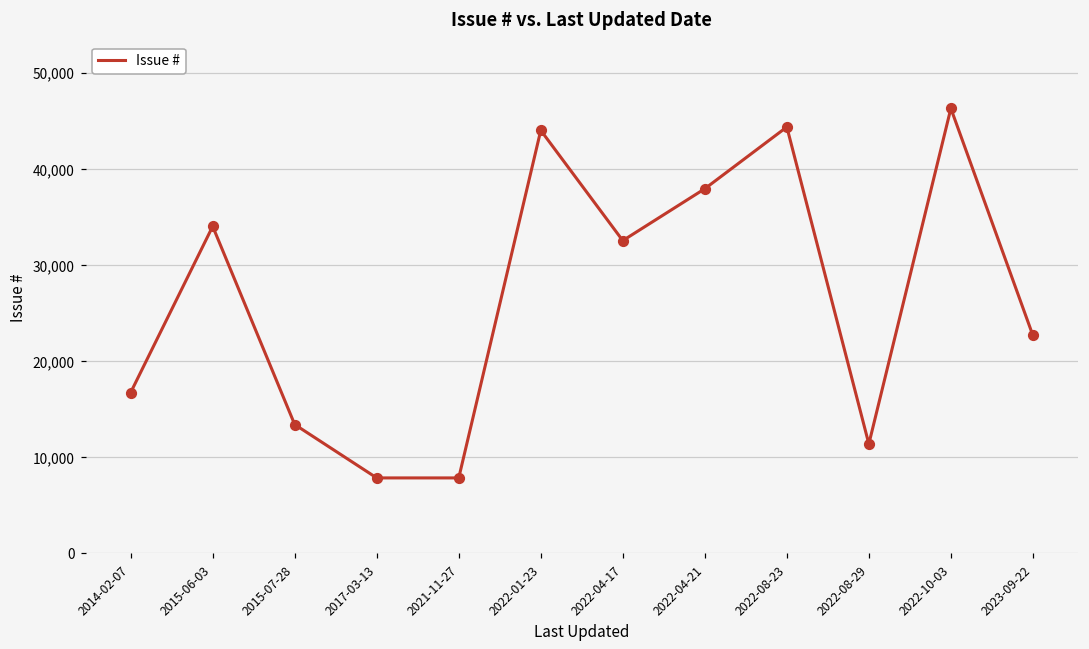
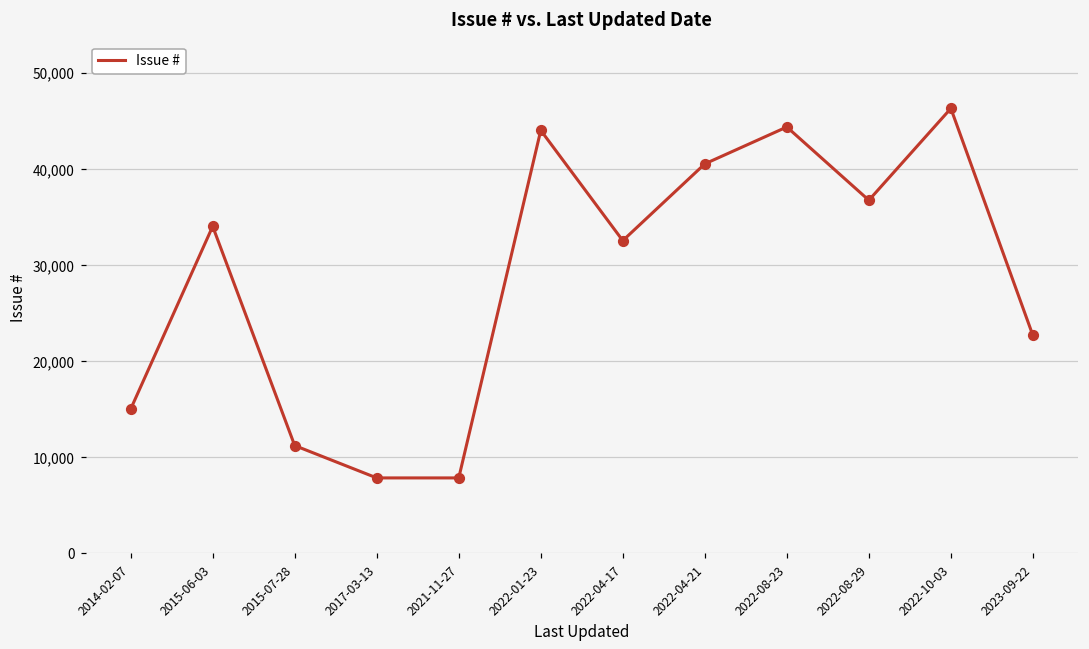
2014-02-07: 17,000 -> 15,000
2015-07-28: 13,000 -> 11,000
2022-04-21: 38,000 -> 41,000
2022-08-29: 11,000 -> 37,000
